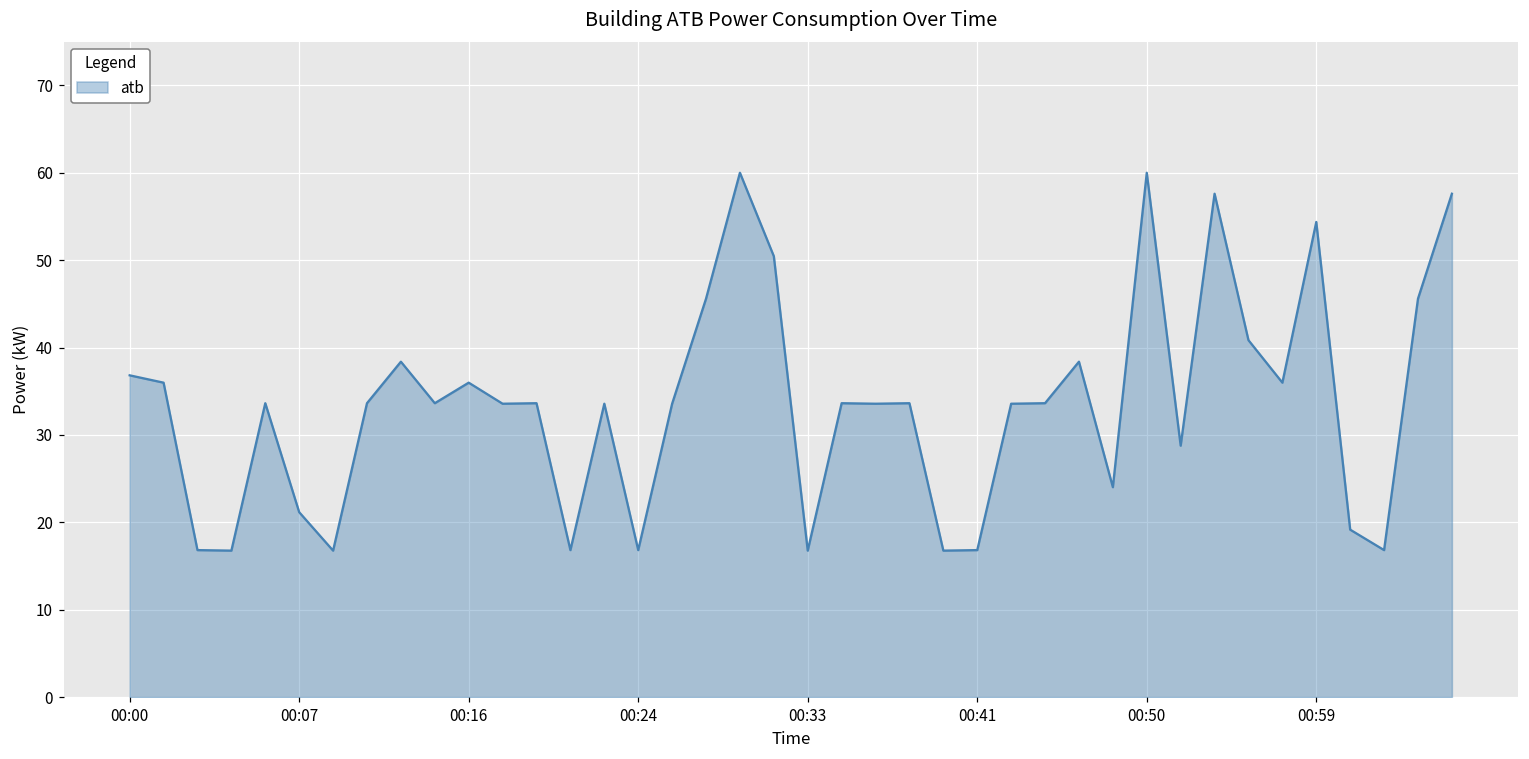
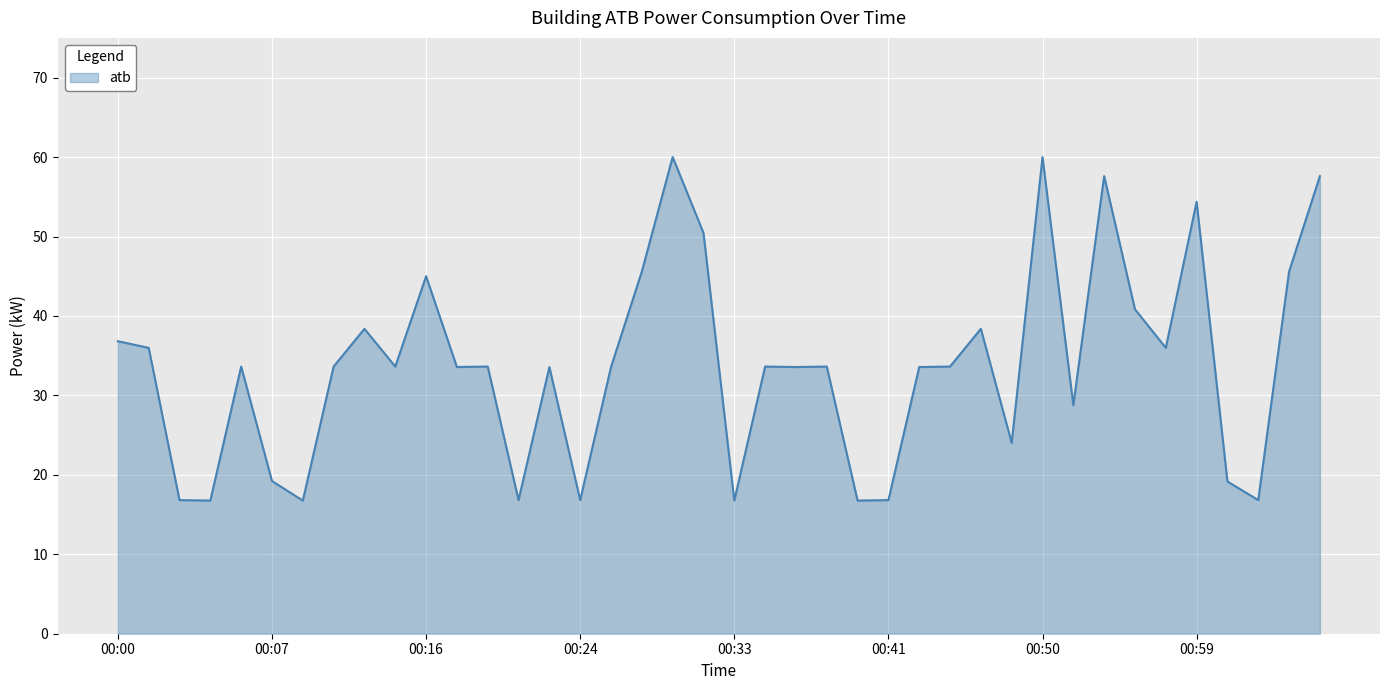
00:07: 21 -> 19
00:16: 36 -> 45
